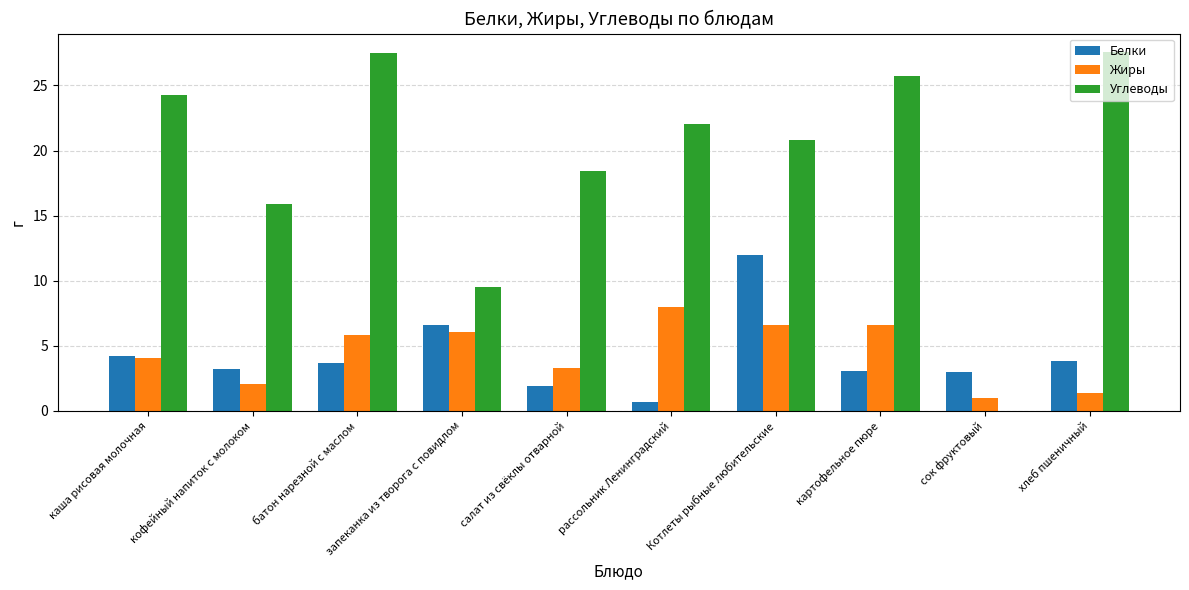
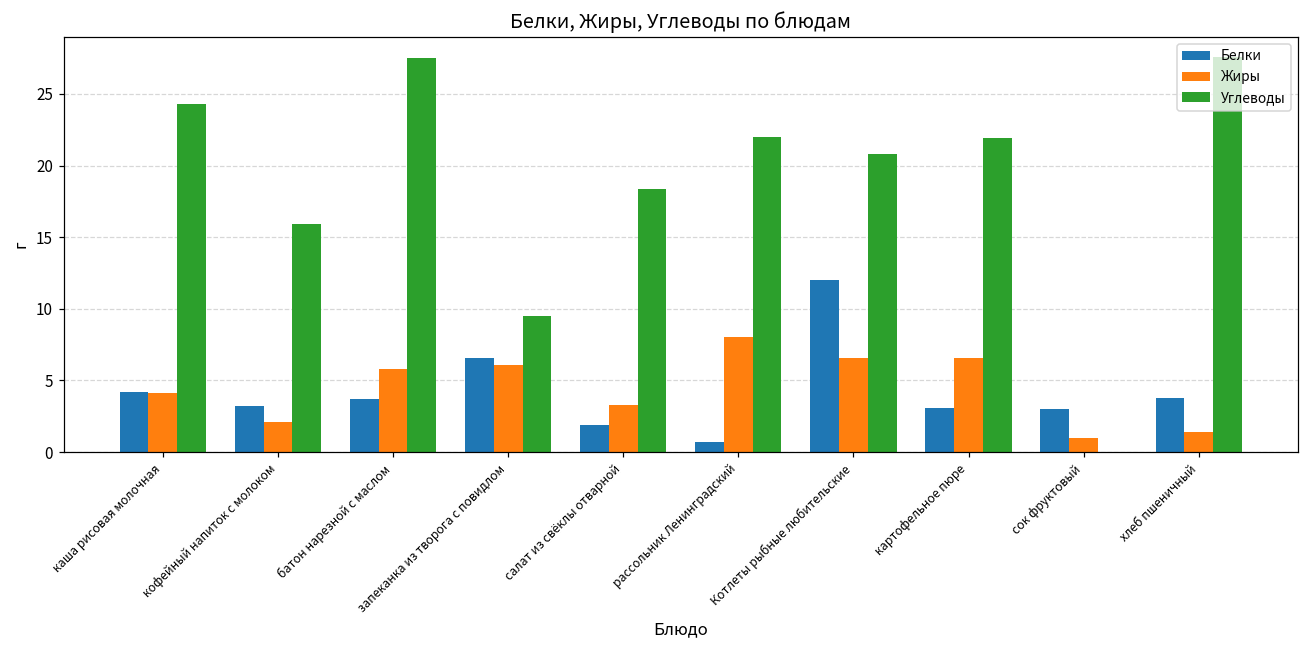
Углеводы, картофельное пюре: 25.7 -> 21.9
